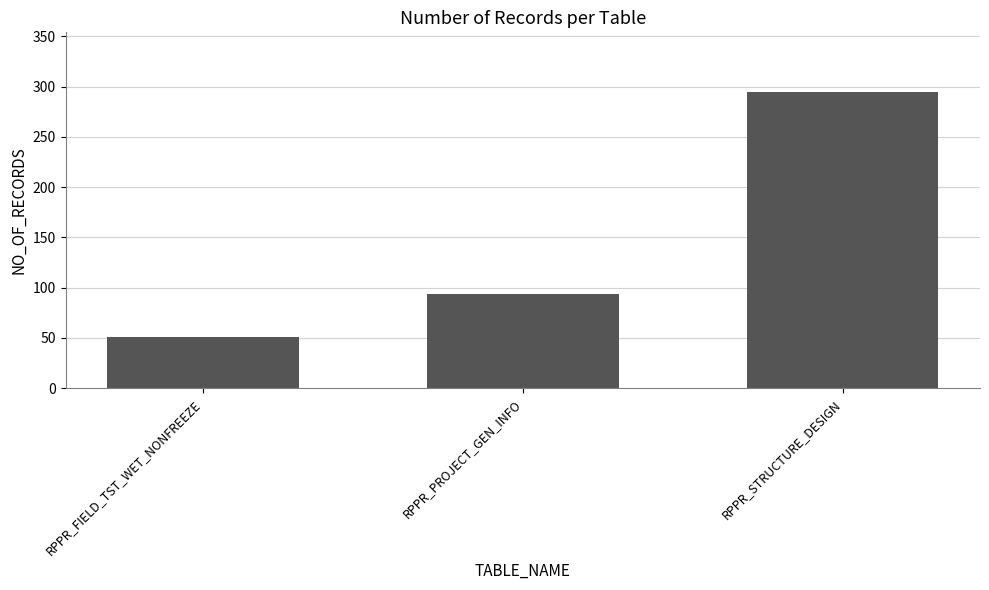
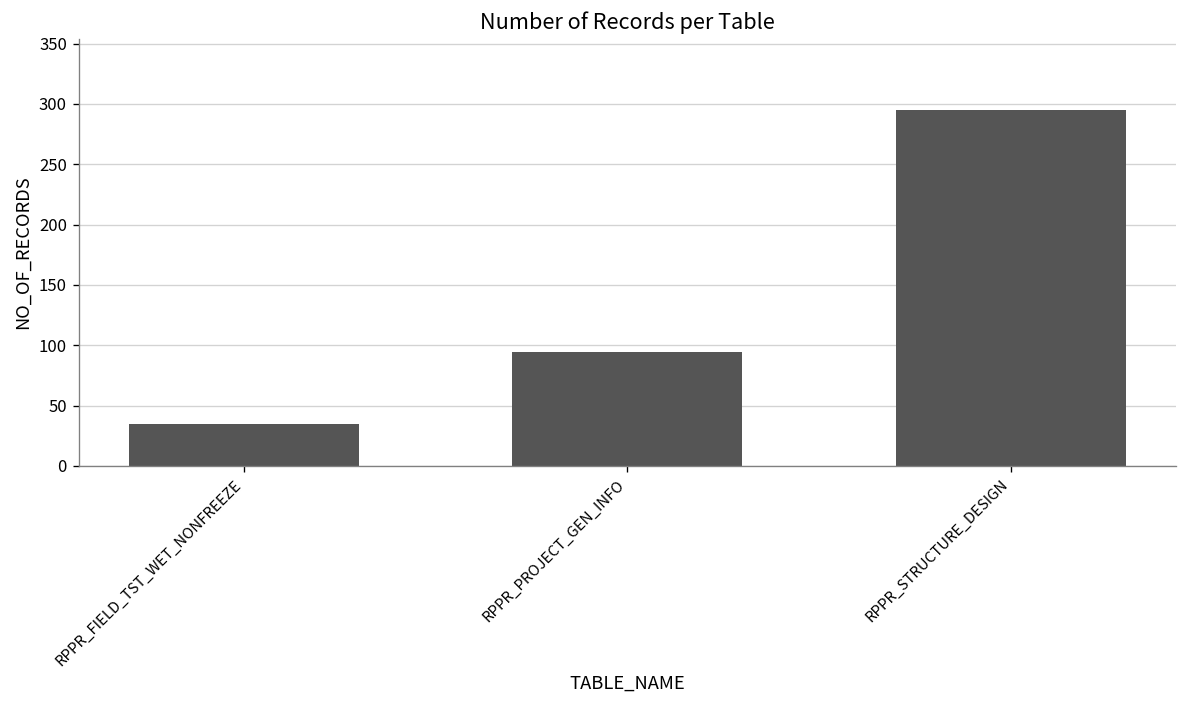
RPPR_FIELD_TST_WET_NONFREEZE: 51 -> 35
